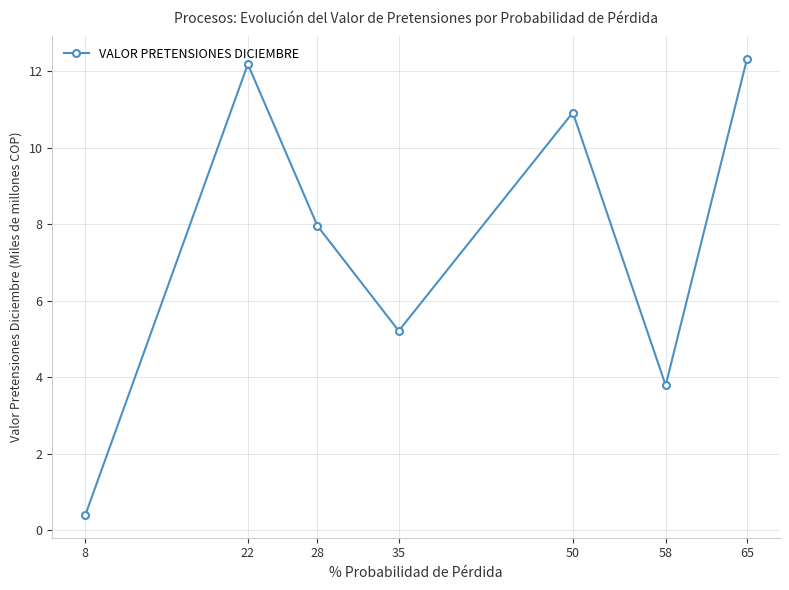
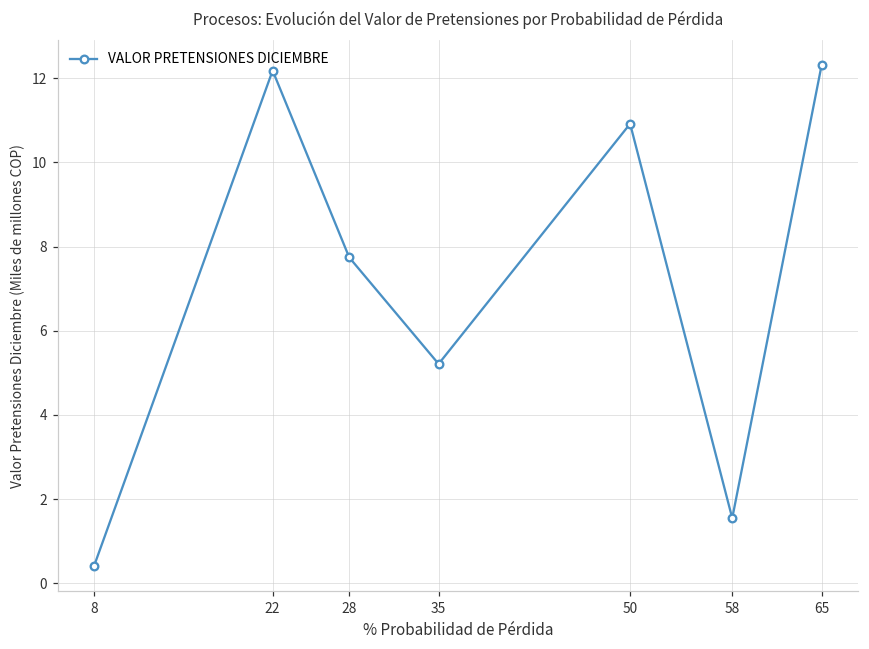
28: 8.0 -> 7.7
58: 3.8 -> 1.5
